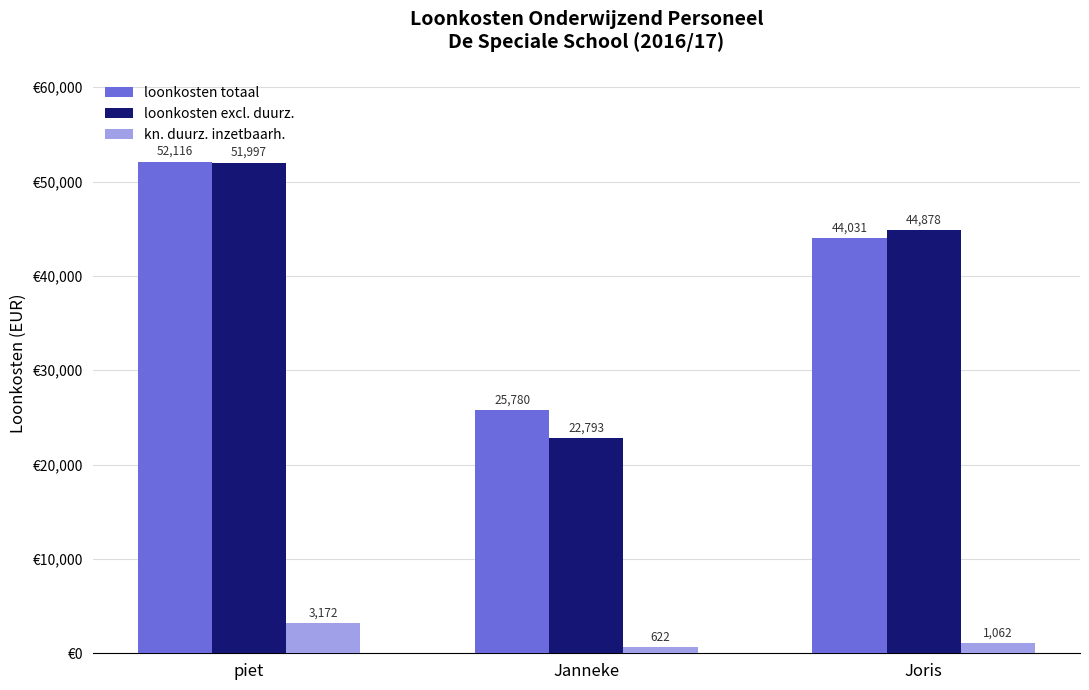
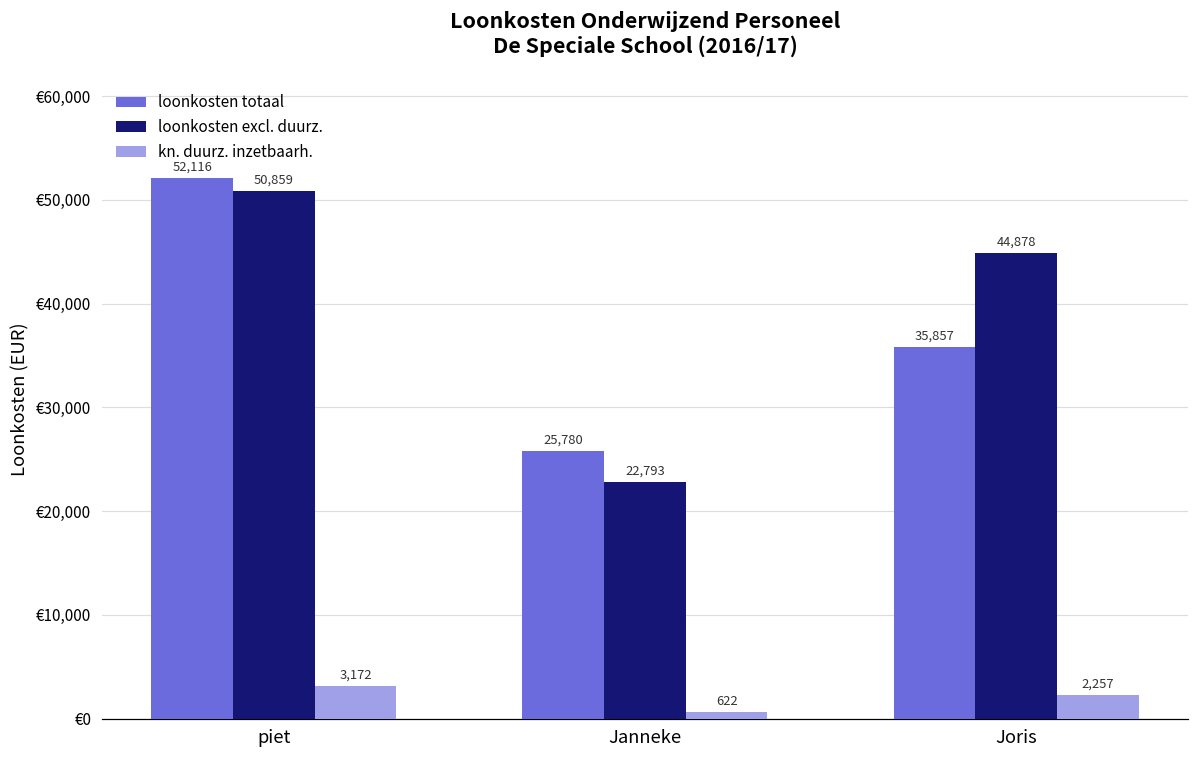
loonkosten excl. duurz., piet: 51,997 -> 50,859
loonkosten totaal, Joris: 44,031 -> 35,857
kn. duurz. inzetbaarh., Joris: 1,062 -> 2,257
